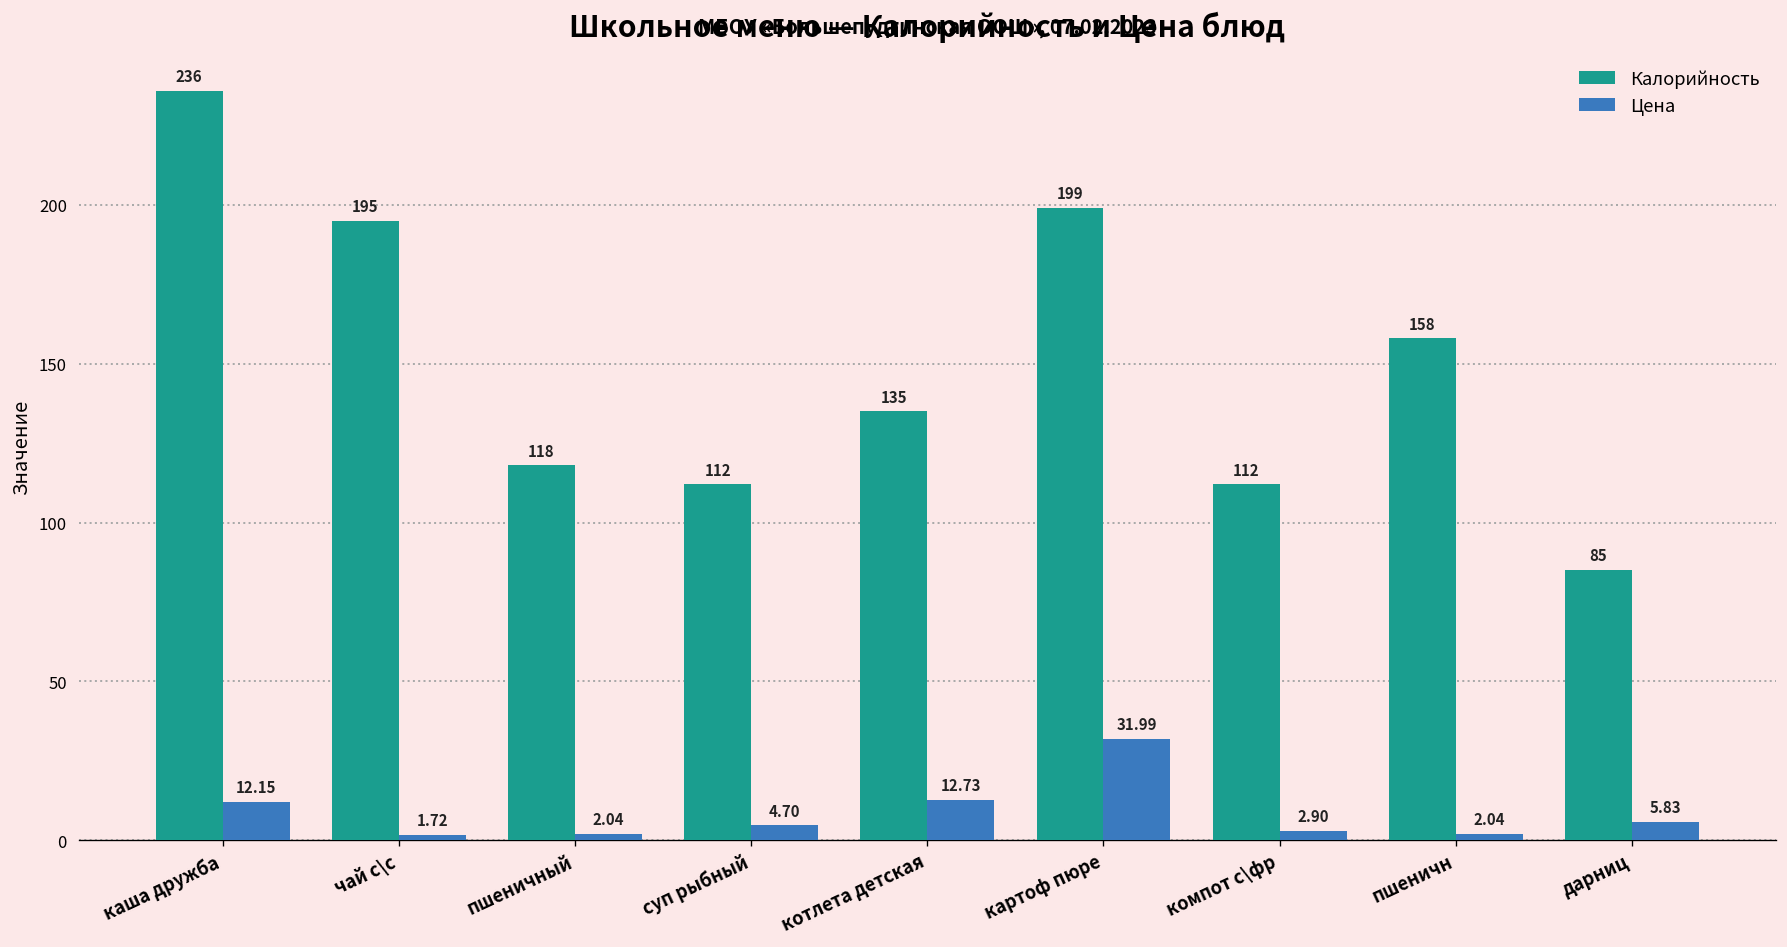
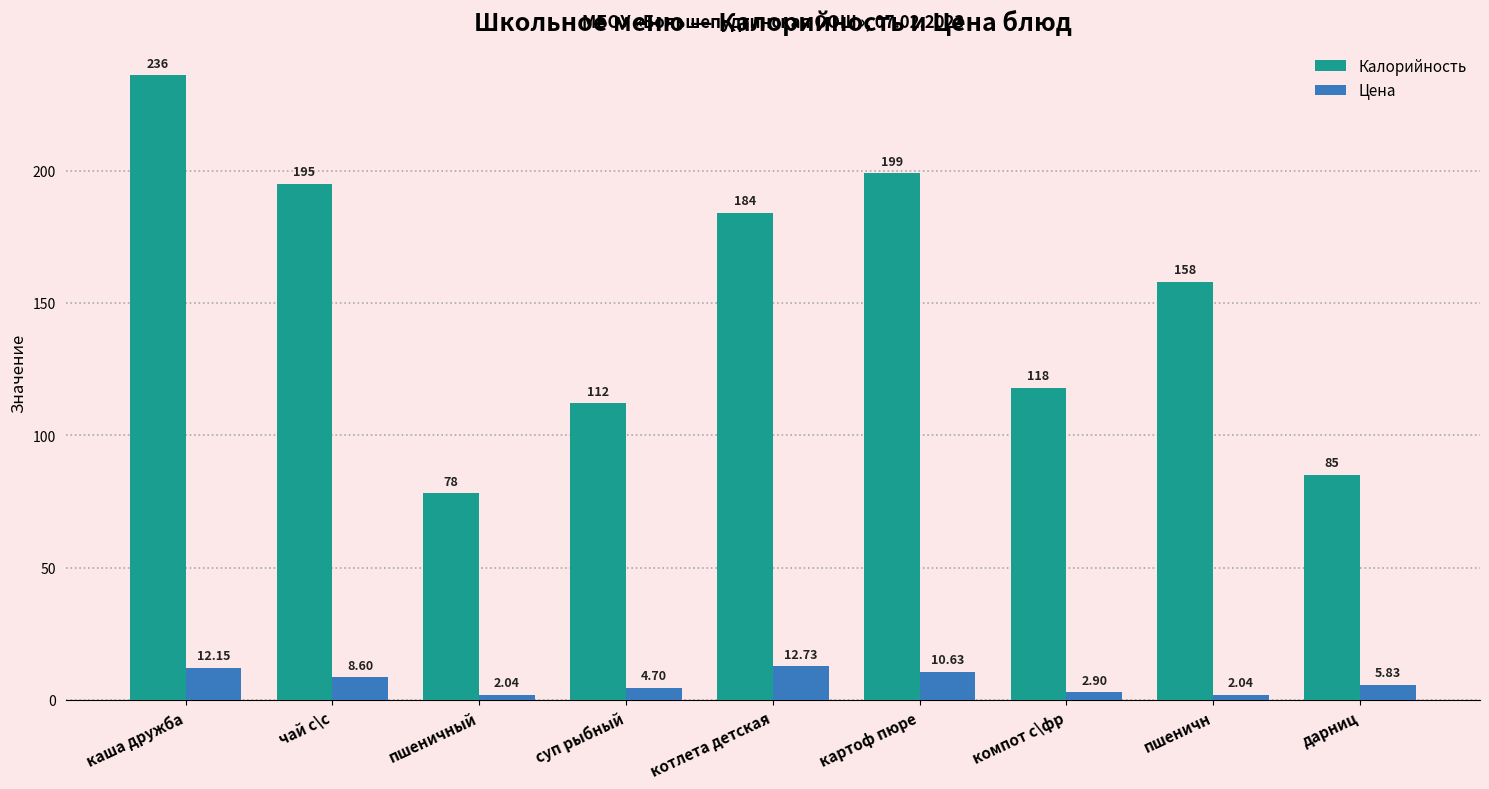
Цена, чай с\с: 1.72 -> 8.60
Калорийность, пшеничный: 118 -> 78
Калорийность, котлета детская: 135 -> 184
Цена, картоф пюре: 31.99 -> 10.63
Калорийность, компот с\фр: 112 -> 118
